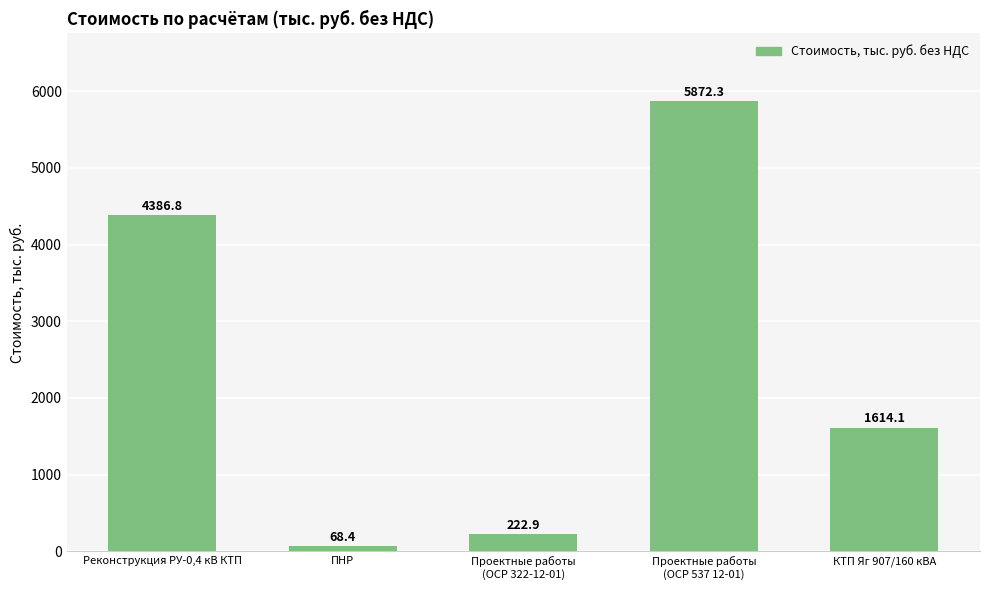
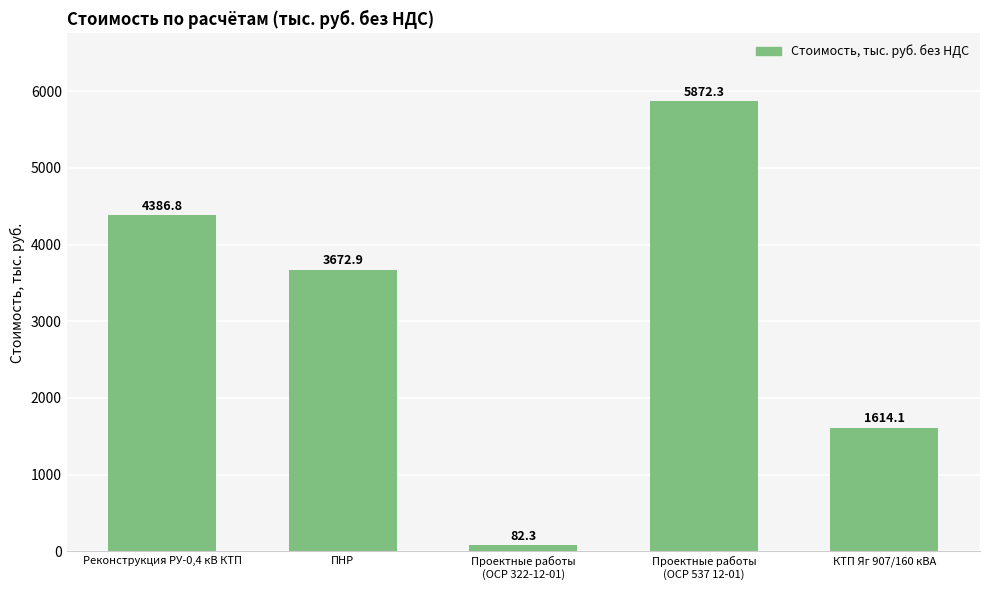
ПНР: 68.4 -> 3672.9
Проектные работы (ОСР 322-12-01): 222.9 -> 82.3
